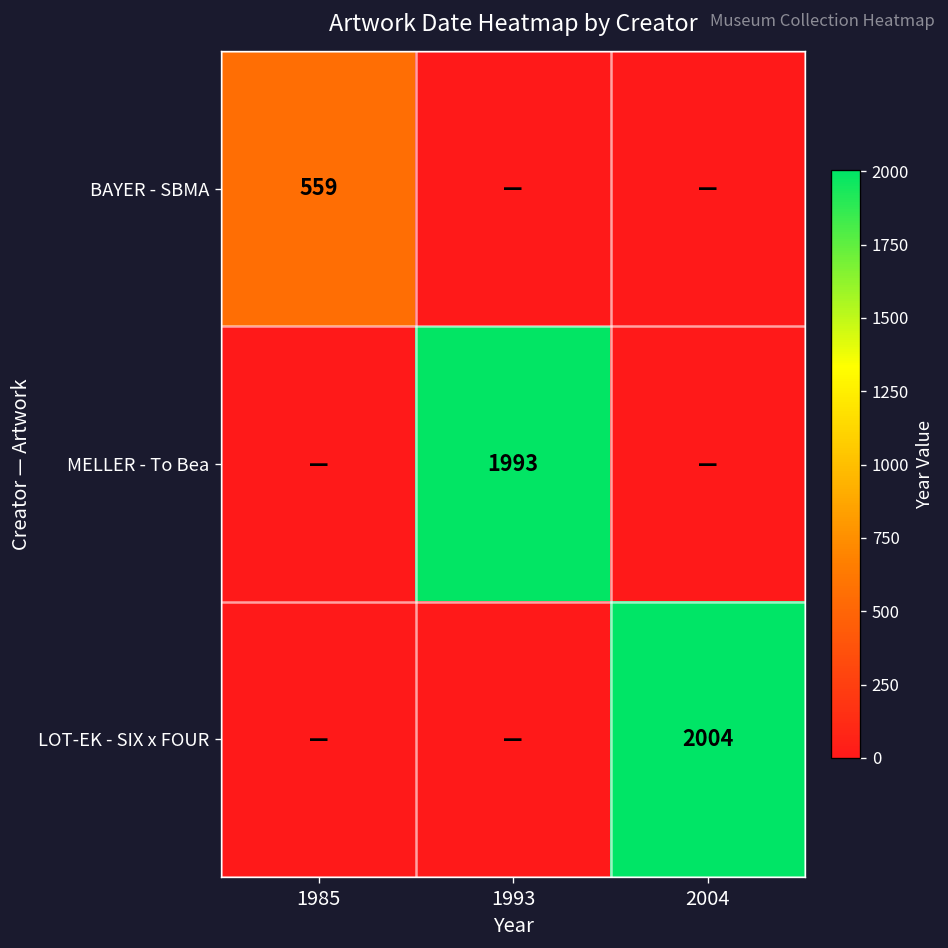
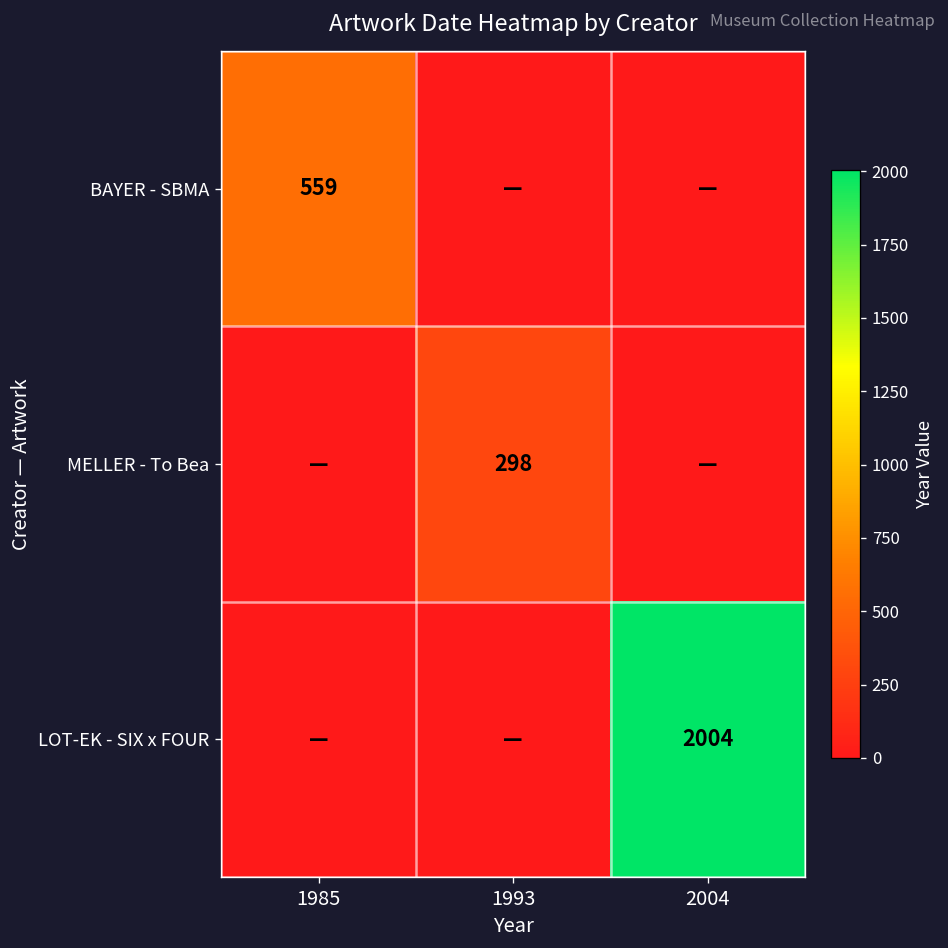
MELLER - To Bea, 1993: 1993 -> 298
